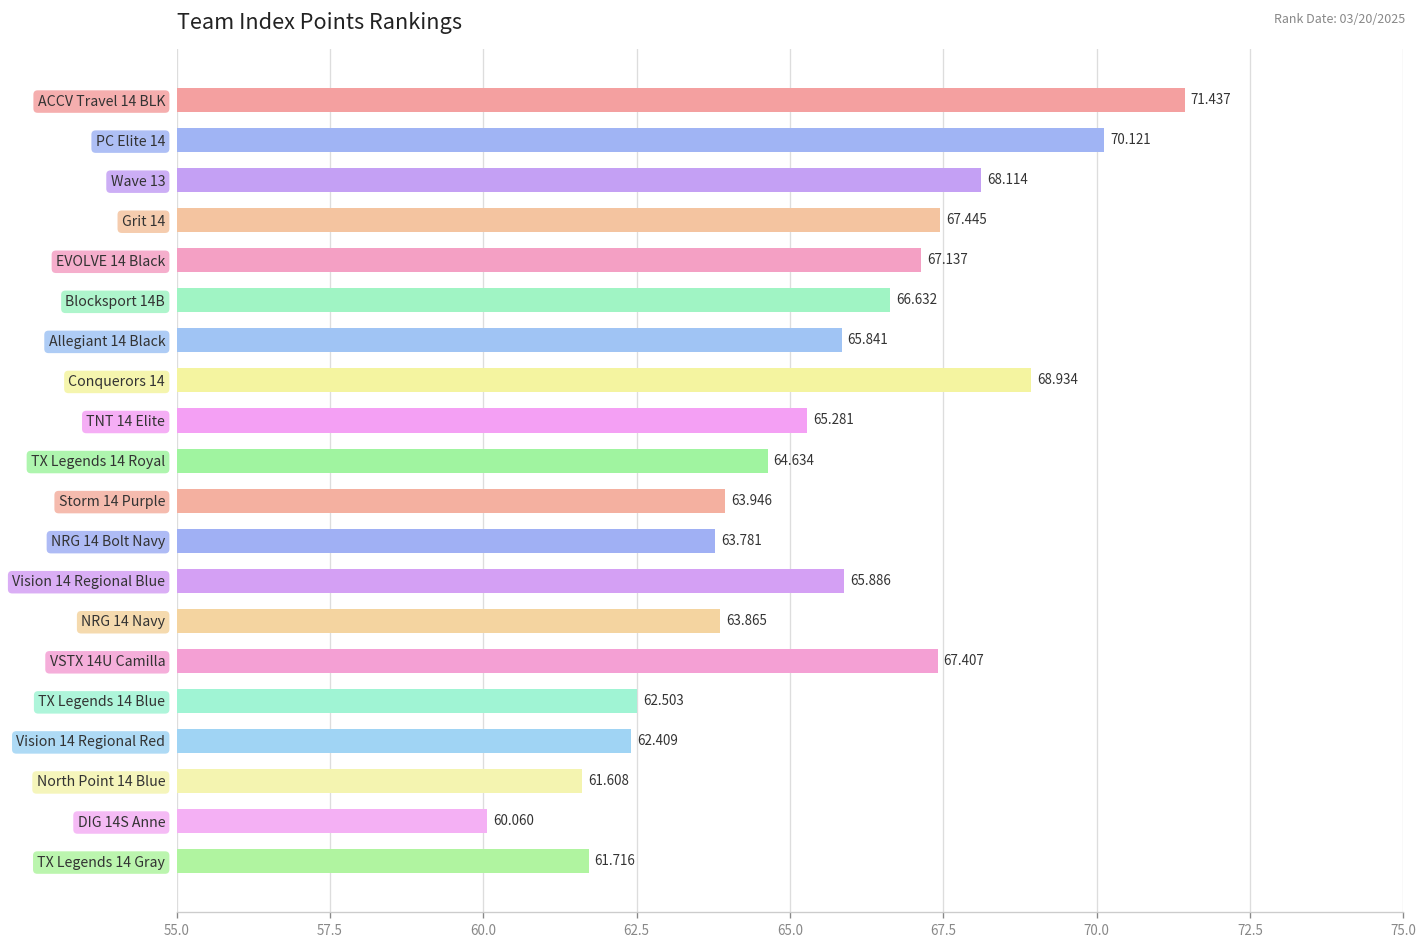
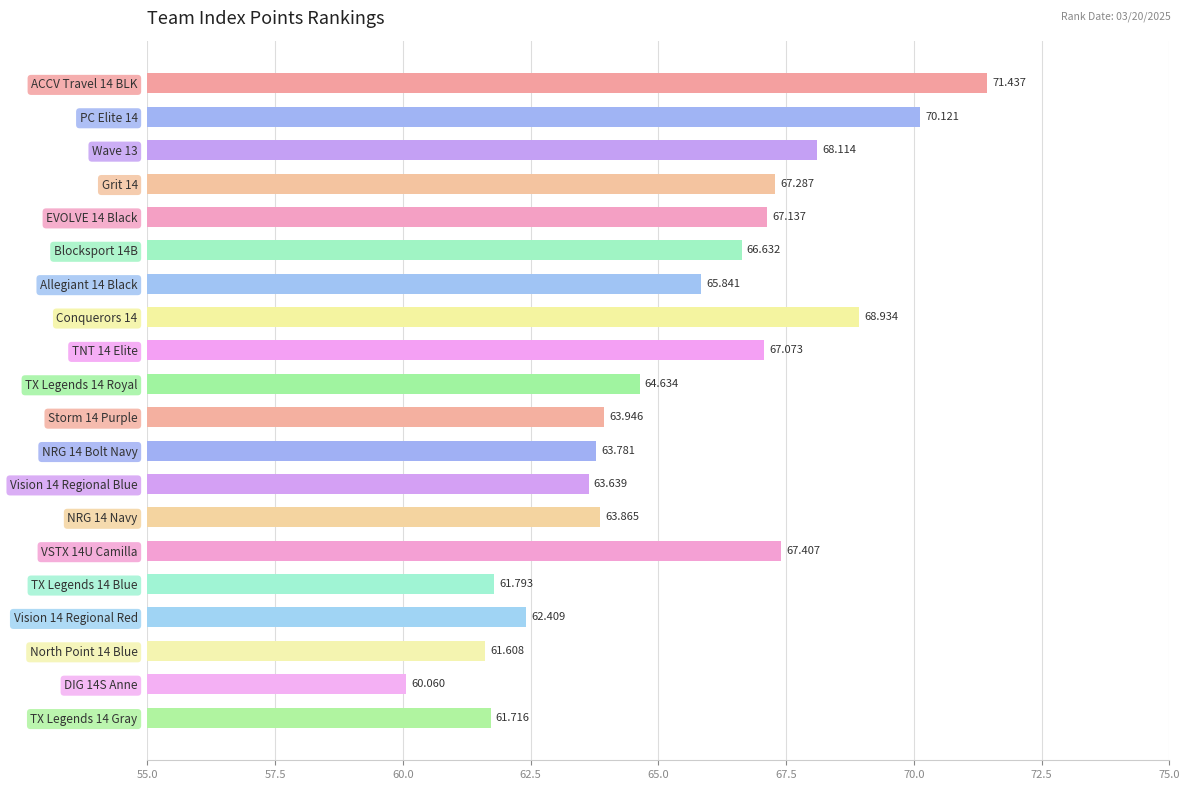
Grit 14: 67.445 -> 67.287
TNT 14 Elite: 65.281 -> 67.073
Vision 14 Regional Blue: 65.886 -> 63.639
TX Legends 14 Blue: 62.503 -> 61.793
